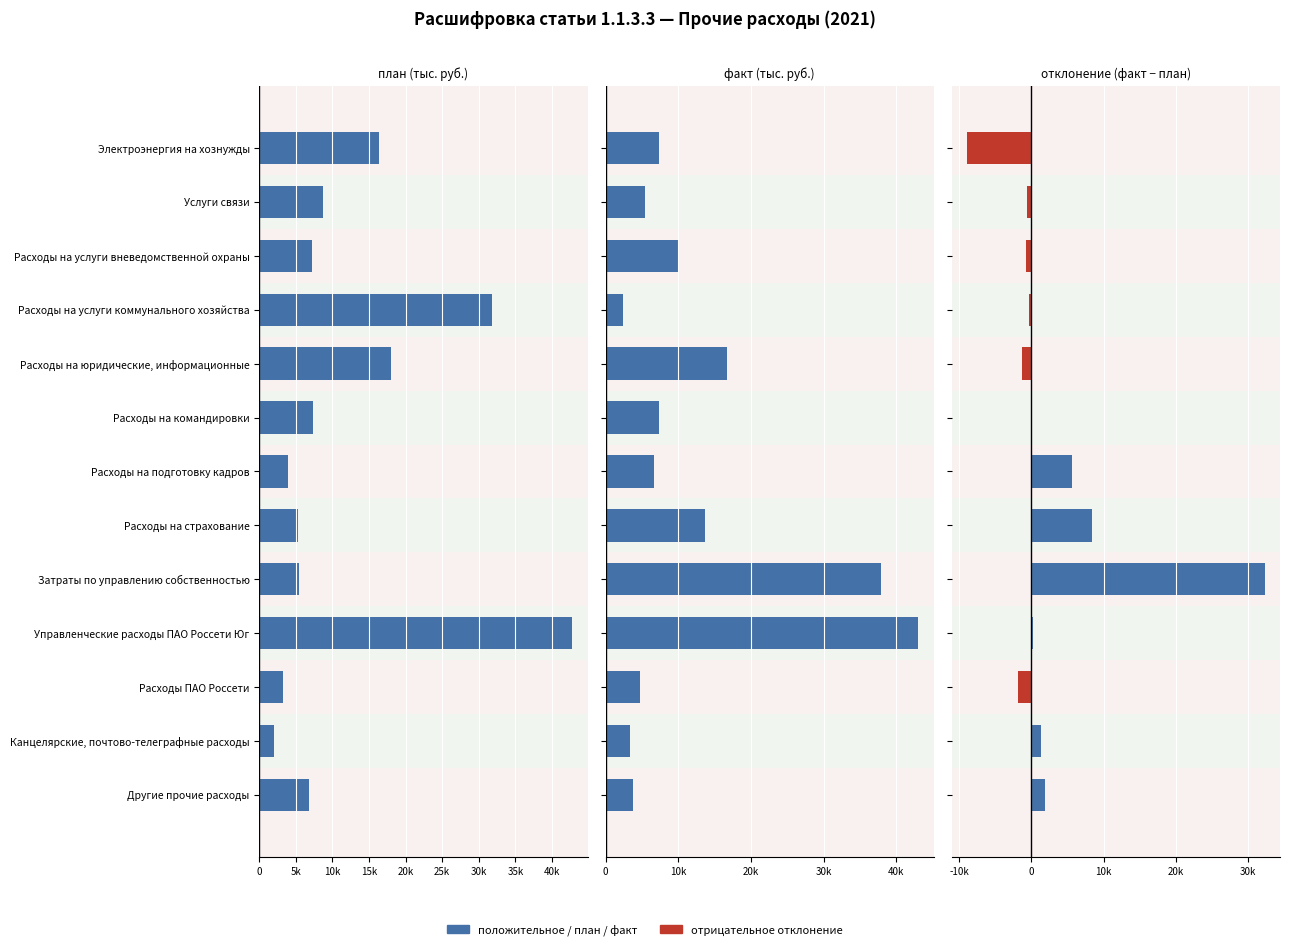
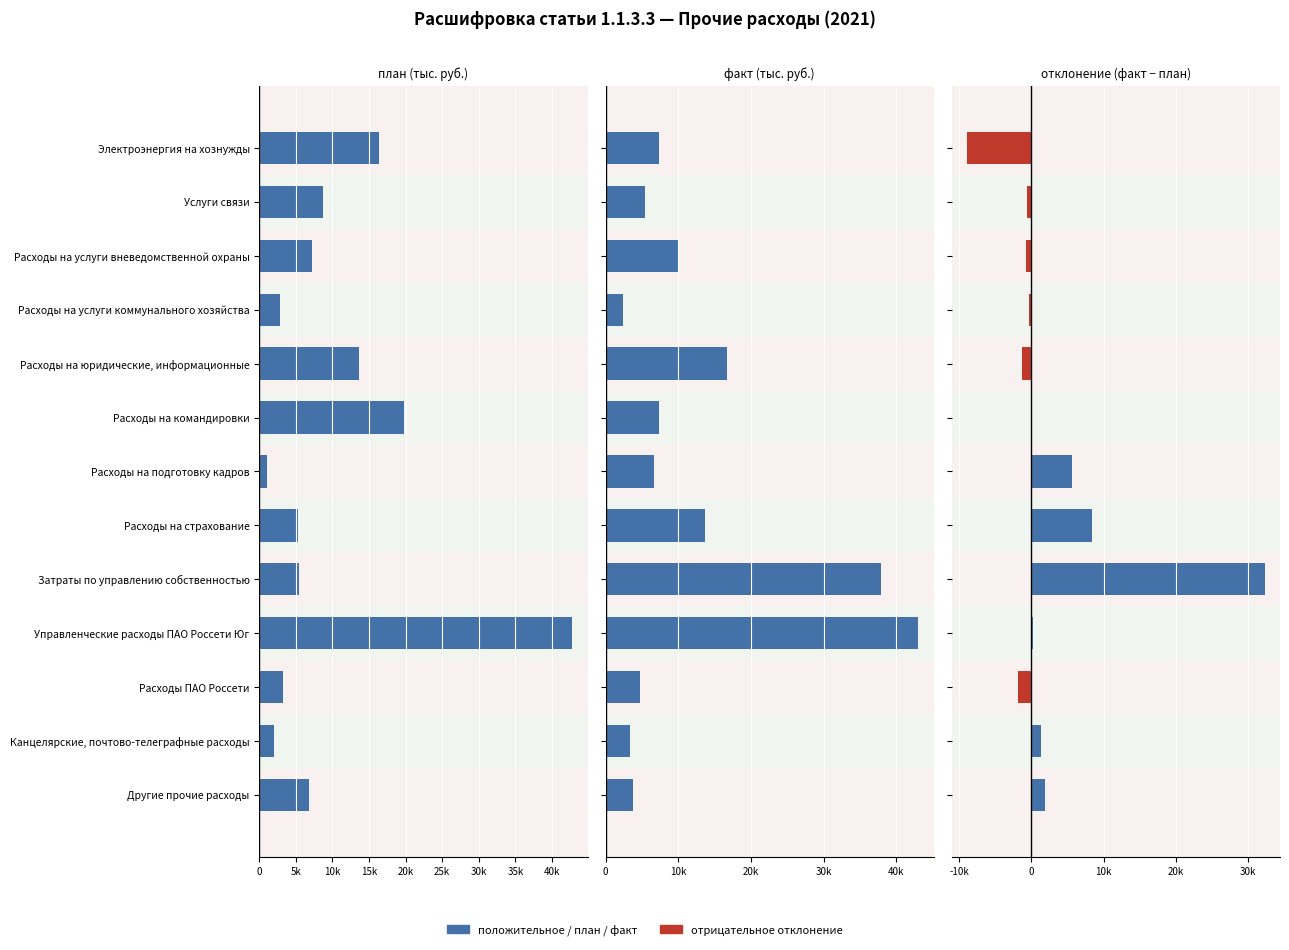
план (тыс. руб.), Расходы на услуги коммунального хозяйства: 32000 -> 3000
план (тыс. руб.), Расходы на юридические, информационные: 18000 -> 14000
план (тыс. руб.), Расходы на командировки: 7000 -> 20000
план (тыс. руб.), Расходы на подготовку кадров: 4000 -> 1000
